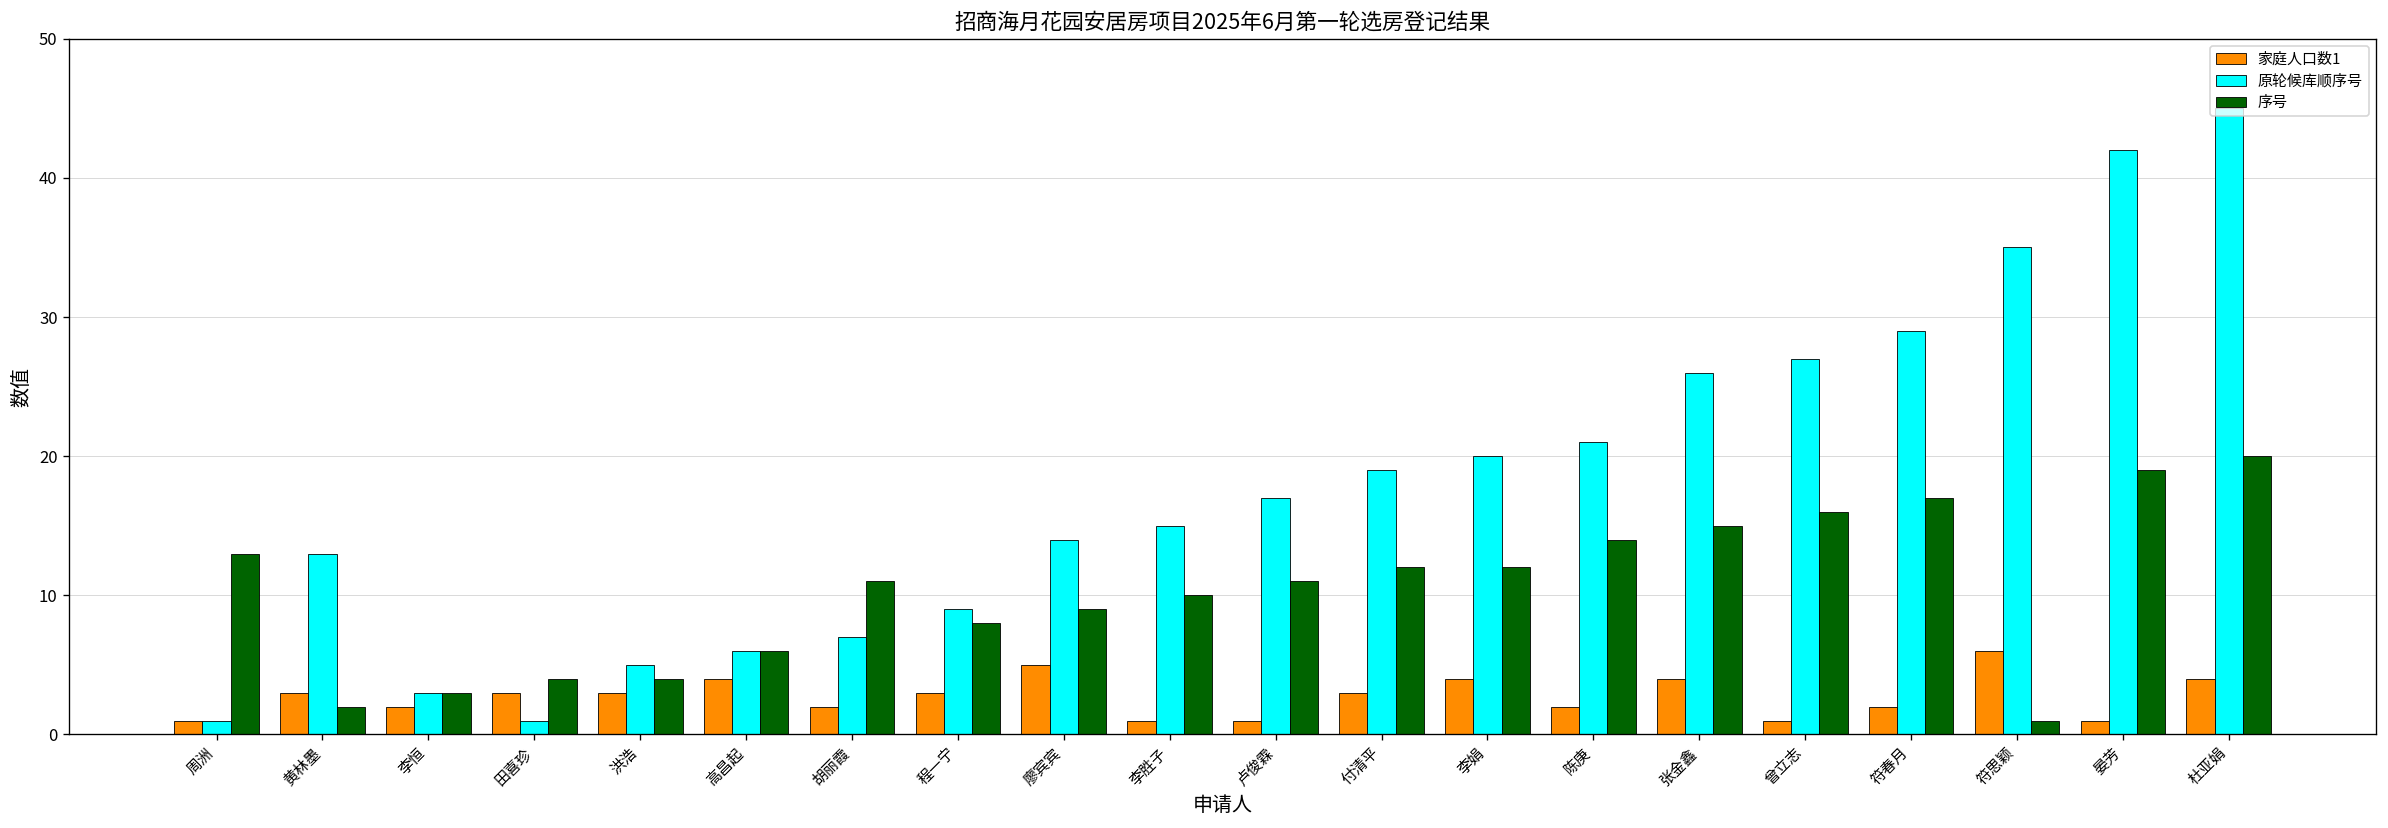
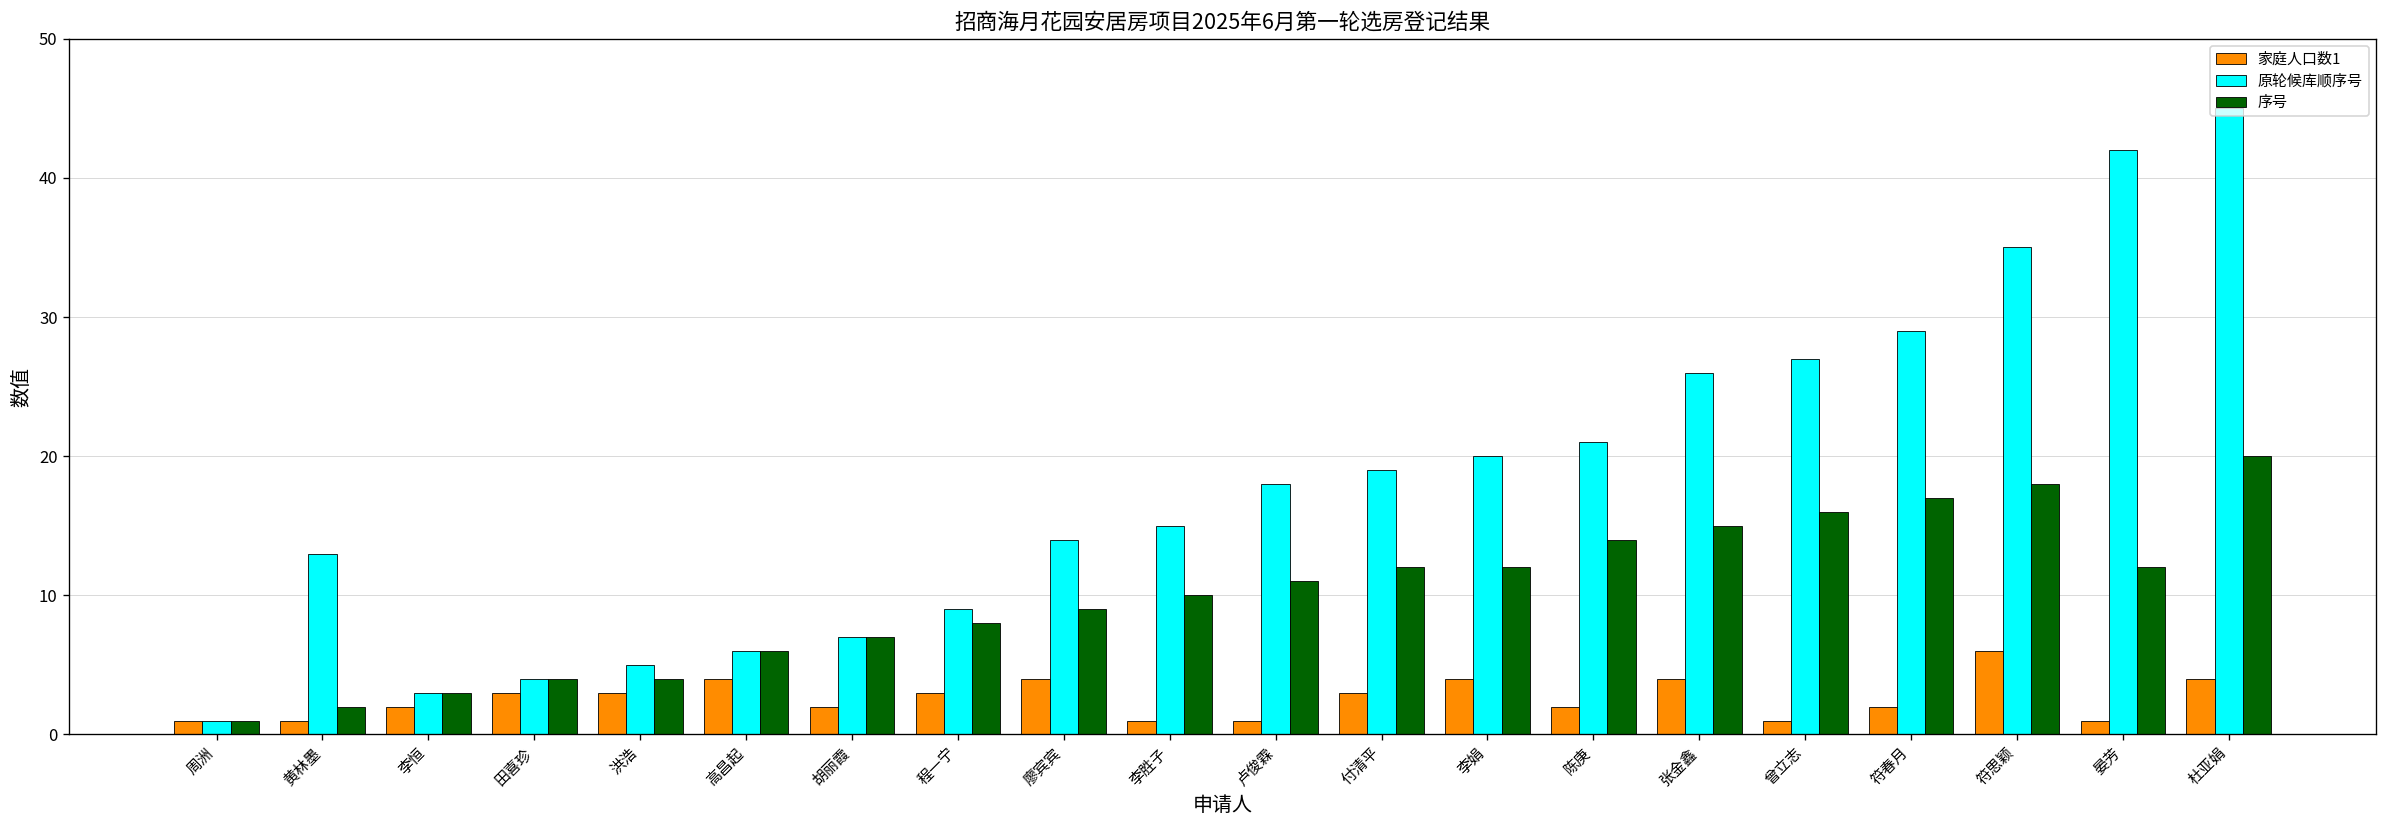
序号, 周洲: 13 -> 1
家庭人口数1, 黄林墨: 3 -> 1
原轮候库顺序号, 田喜珍: 1 -> 4
序号, 胡丽霞: 11 -> 7
家庭人口数1, 廖宾宾: 5 -> 4
原轮候库顺序号, 卢俊霖: 17 -> 18
序号, 符思颖: 1 -> 18
序号, 晏芳: 19 -> 12
